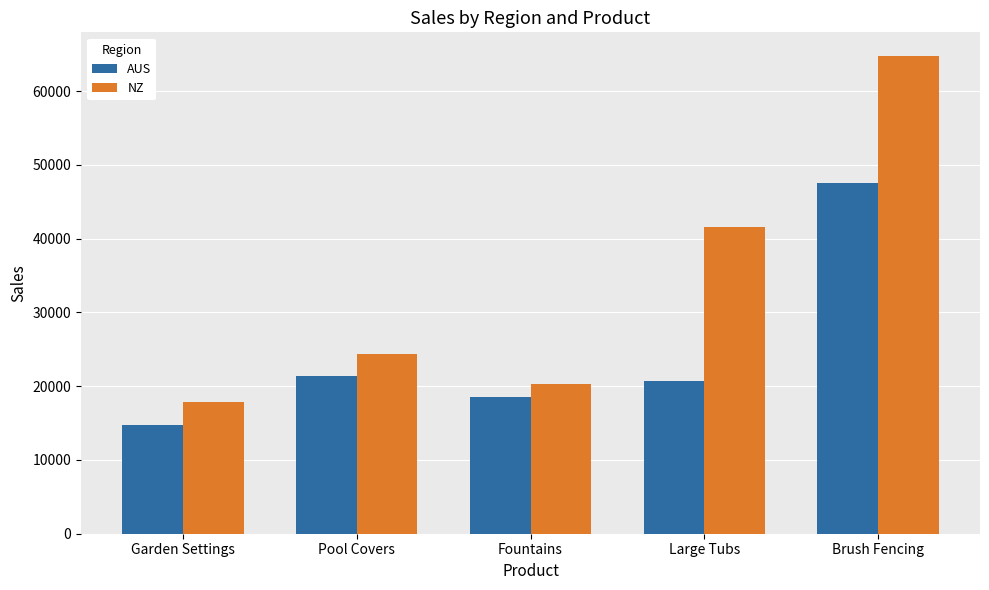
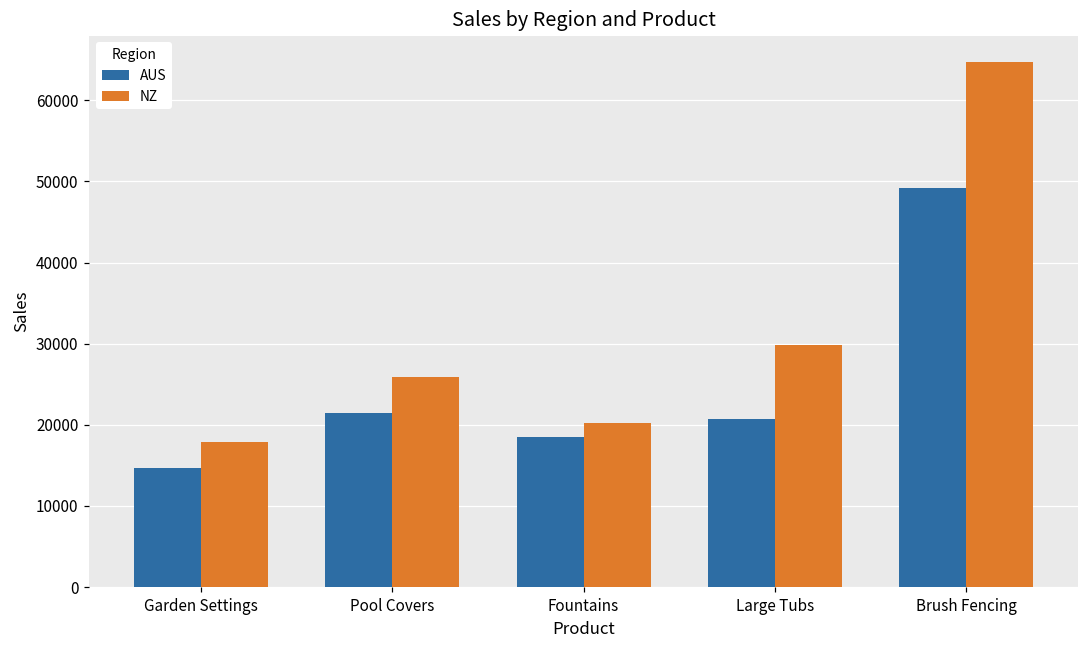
NZ, Pool Covers: 24000 -> 26000
NZ, Large Tubs: 42000 -> 30000
AUS, Brush Fencing: 48000 -> 49000
